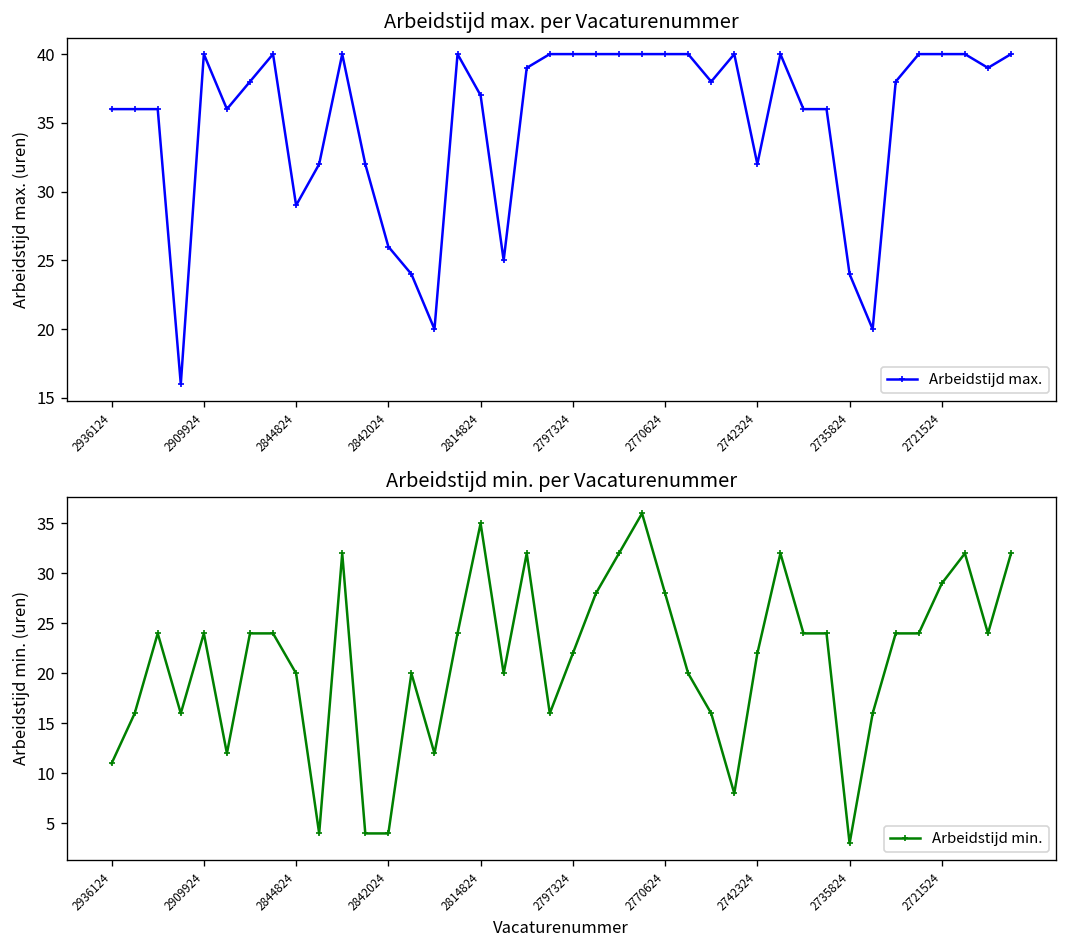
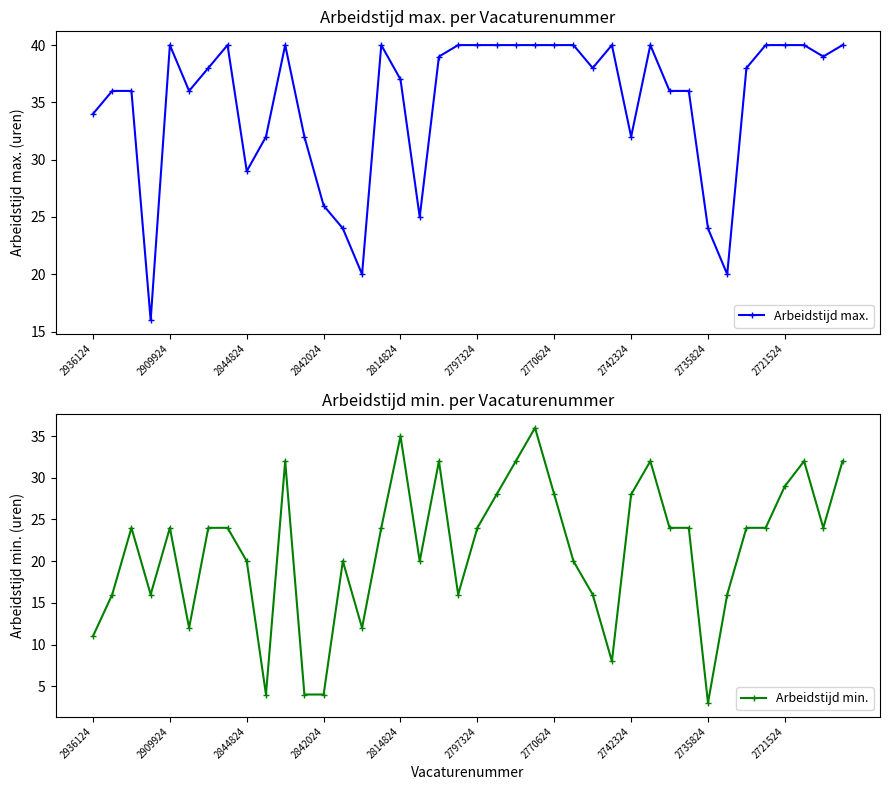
Arbeidstijd max. per Vacaturenummer, 2936124: 36 -> 34
Arbeidstijd min. per Vacaturenummer, 2797324: 22 -> 24
Arbeidstijd min. per Vacaturenummer, 2742324: 22 -> 28
